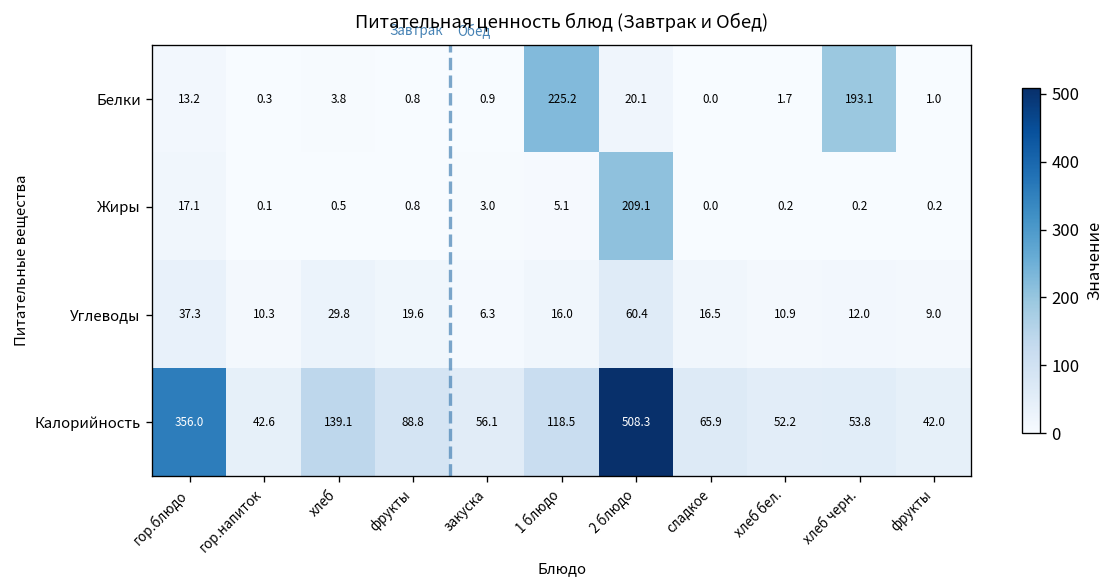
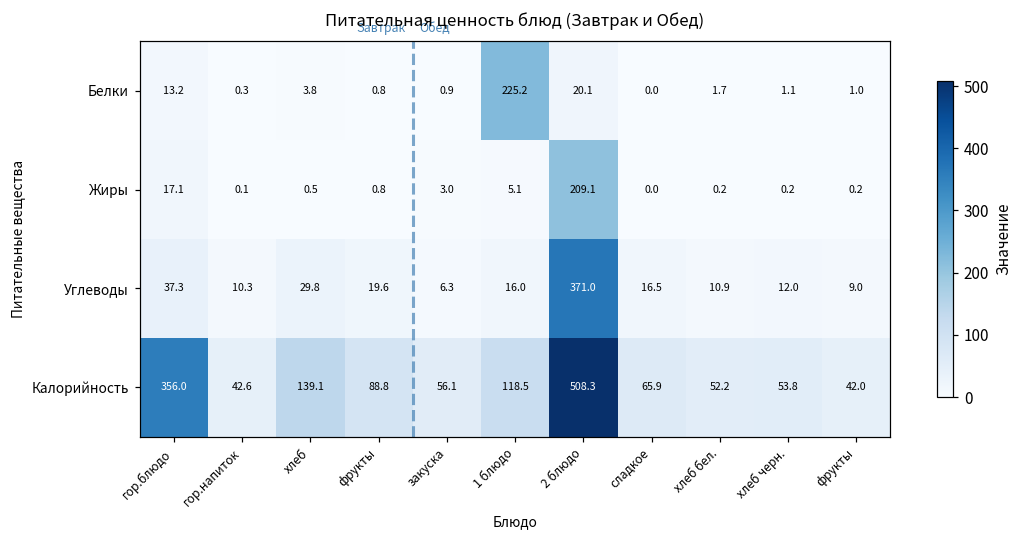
Белки, хлеб черн.: 193.1 -> 1.1
Углеводы, 2 блюдо: 60.4 -> 371.0
